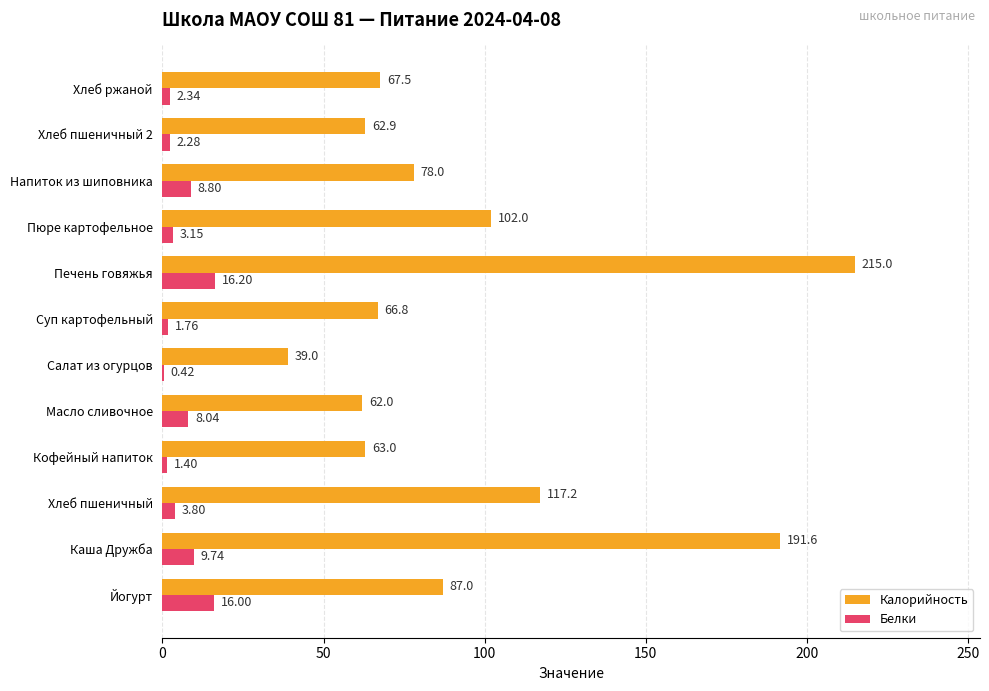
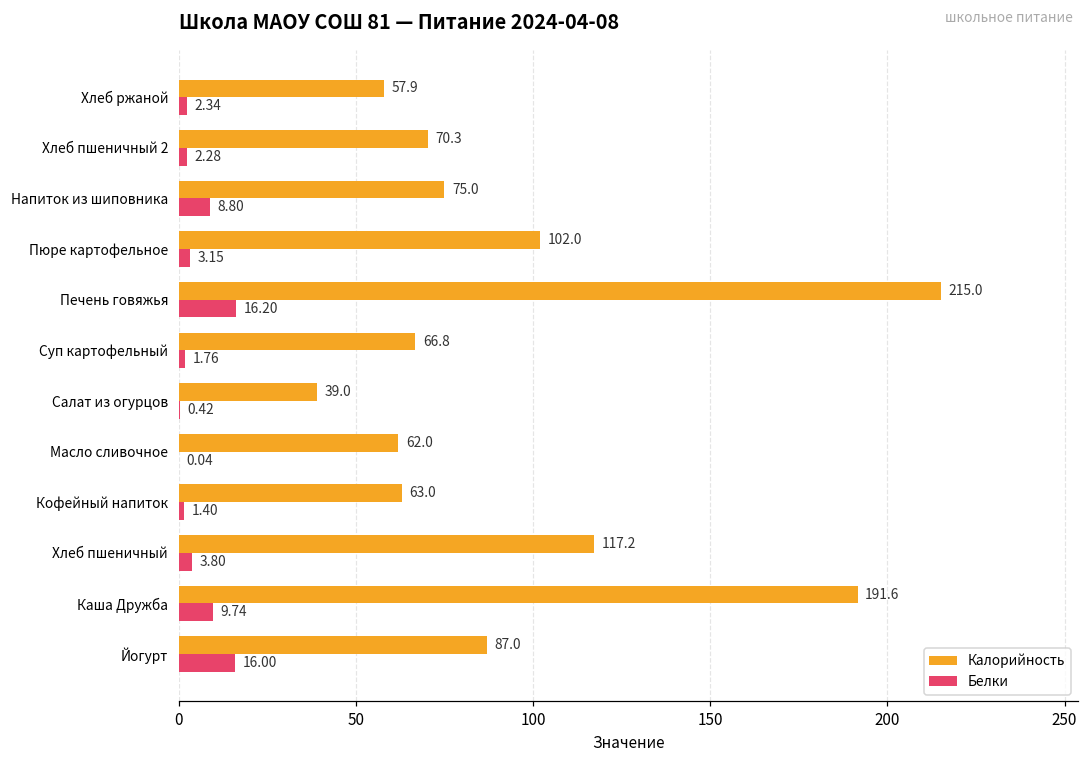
Калорийность, Хлеб ржаной: 67.5 -> 57.9
Калорийность, Хлеб пшеничный 2: 62.9 -> 70.3
Калорийность, Напиток из шиповника: 78.0 -> 75.0
Белки, Масло сливочное: 8.04 -> 0.04
